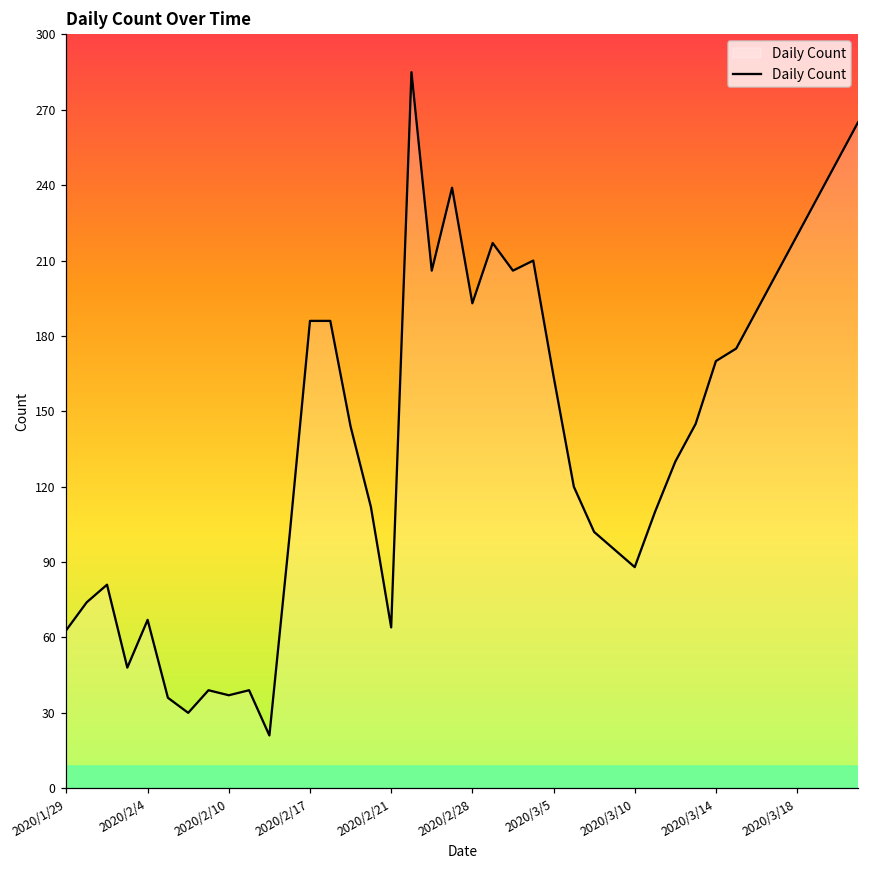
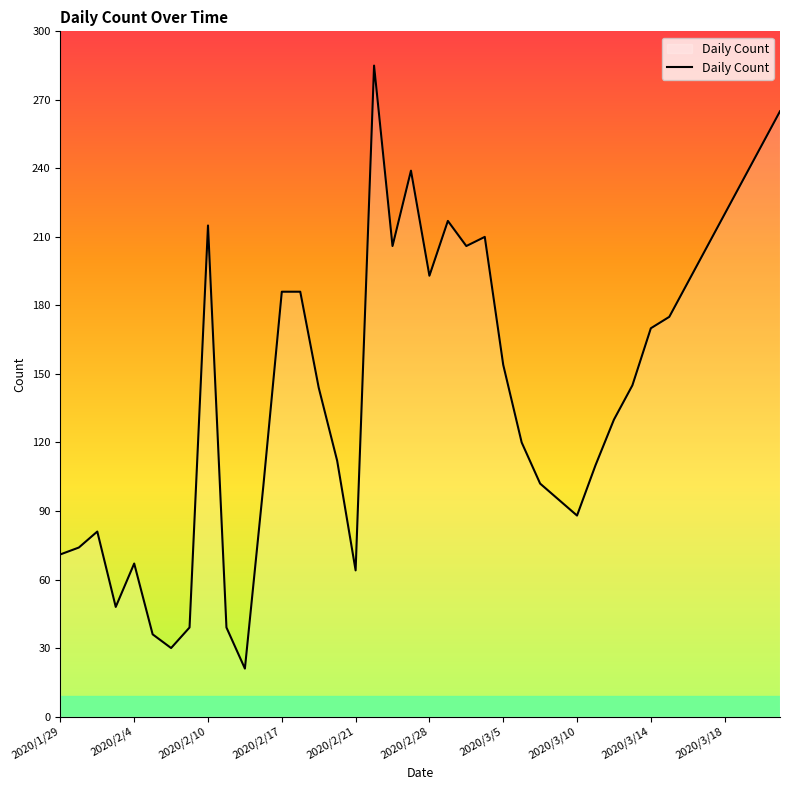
2020/1/29: 63 -> 71
2020/2/10: 37 -> 215
2020/3/5: 164 -> 154
